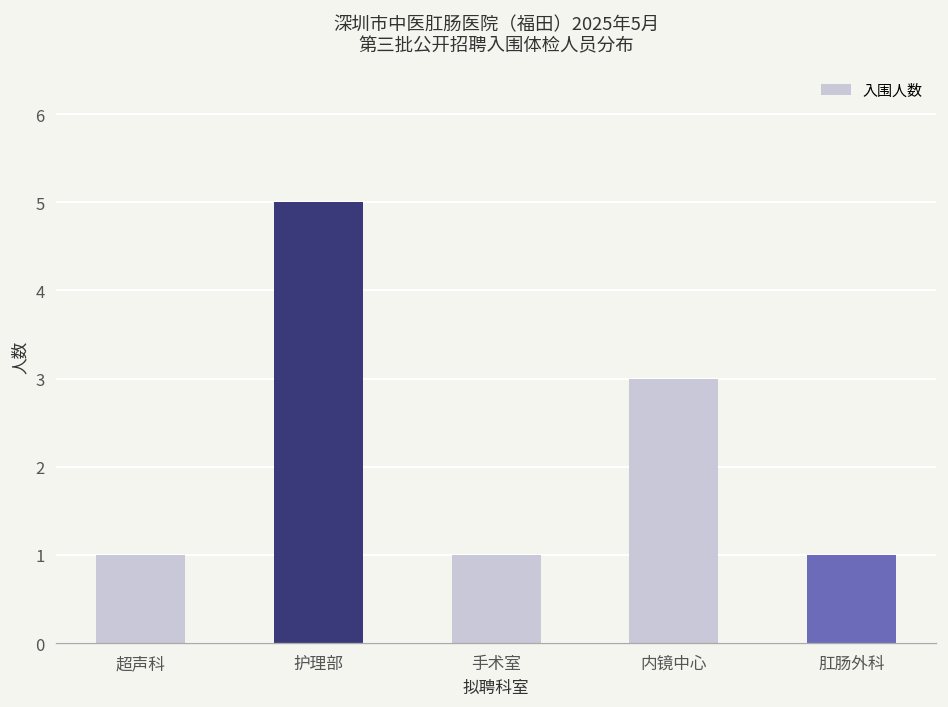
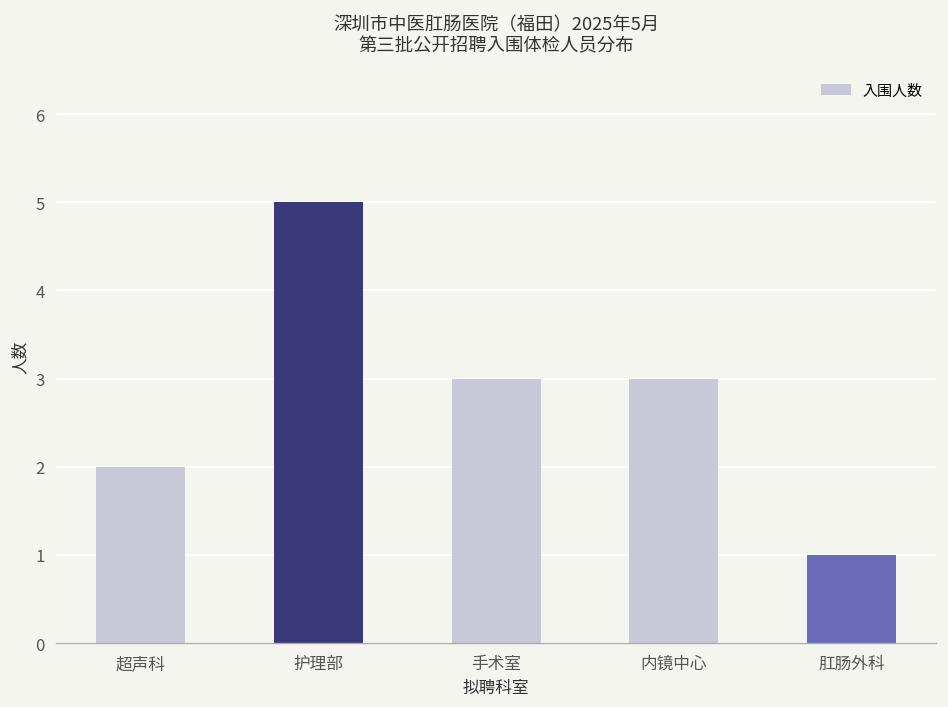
超声科: 1 -> 2
手术室: 1 -> 3
